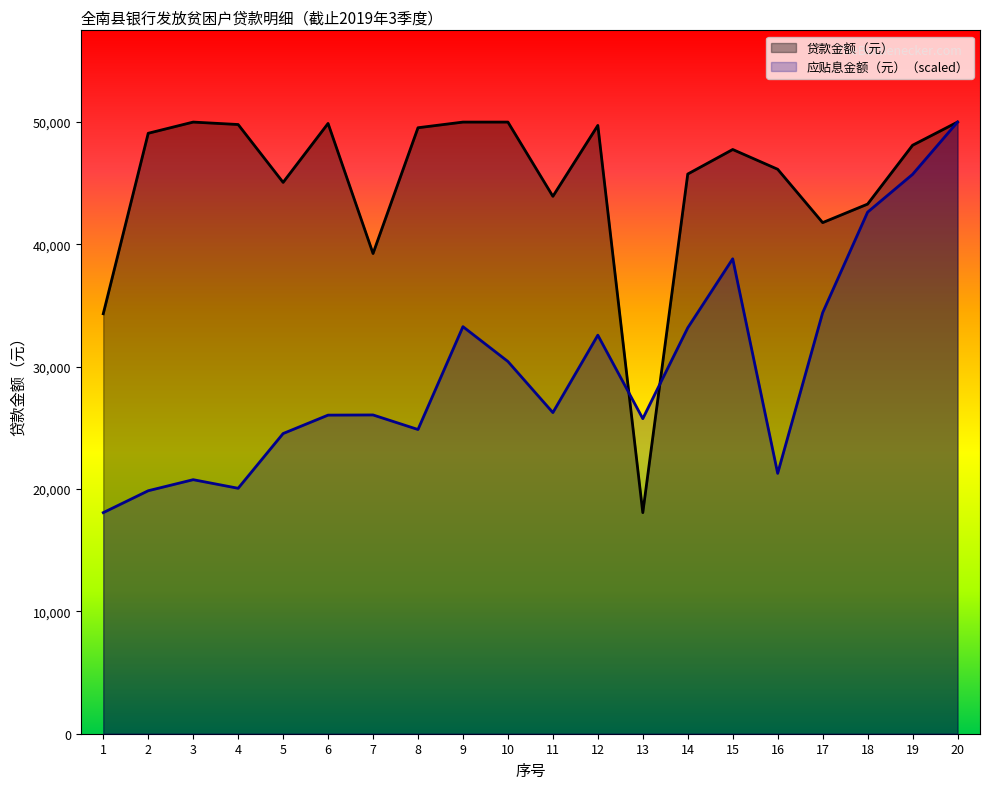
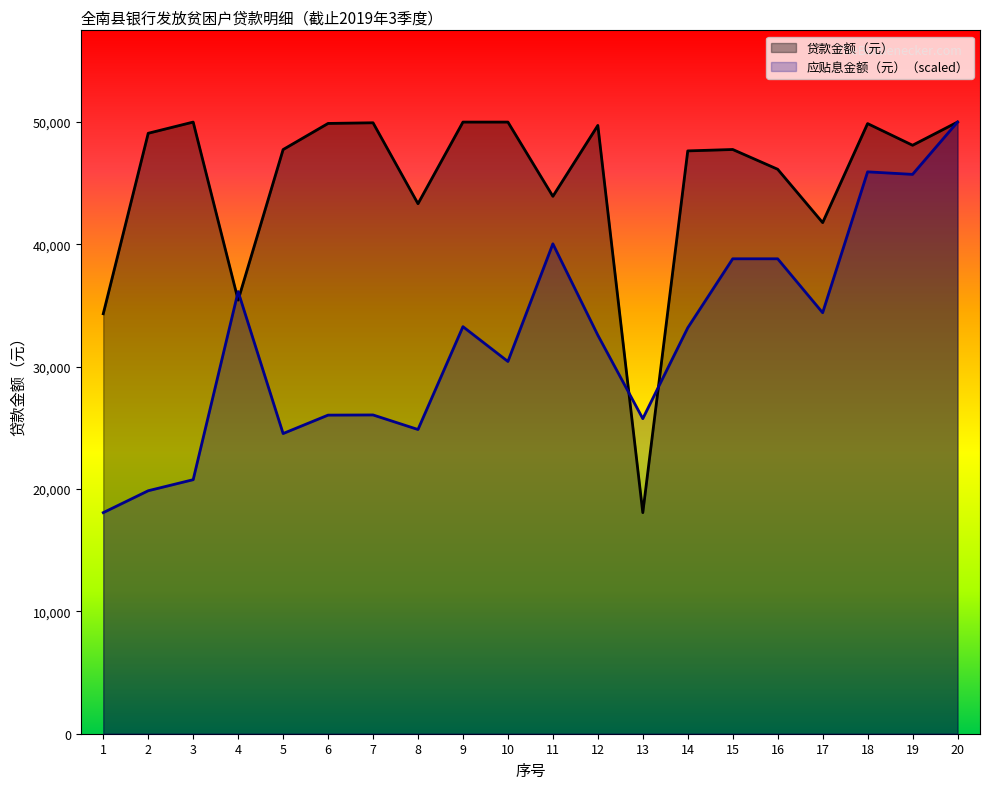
贷款金额（元）, 4: 49,800 -> 35,400
应贴息金额（元）（scaled）, 4: 20,100 -> 36,100
贷款金额（元）, 5: 45,100 -> 47,800
贷款金额（元）, 7: 39,300 -> 49,900
贷款金额（元）, 8: 49,500 -> 43,300
应贴息金额（元）（scaled）, 11: 26,300 -> 40,000
贷款金额（元）, 14: 45,800 -> 47,600
应贴息金额（元）（scaled）, 16: 21,300 -> 38,800
贷款金额（元）, 18: 43,300 -> 49,900
应贴息金额（元）（scaled）, 18: 42,600 -> 45,900
